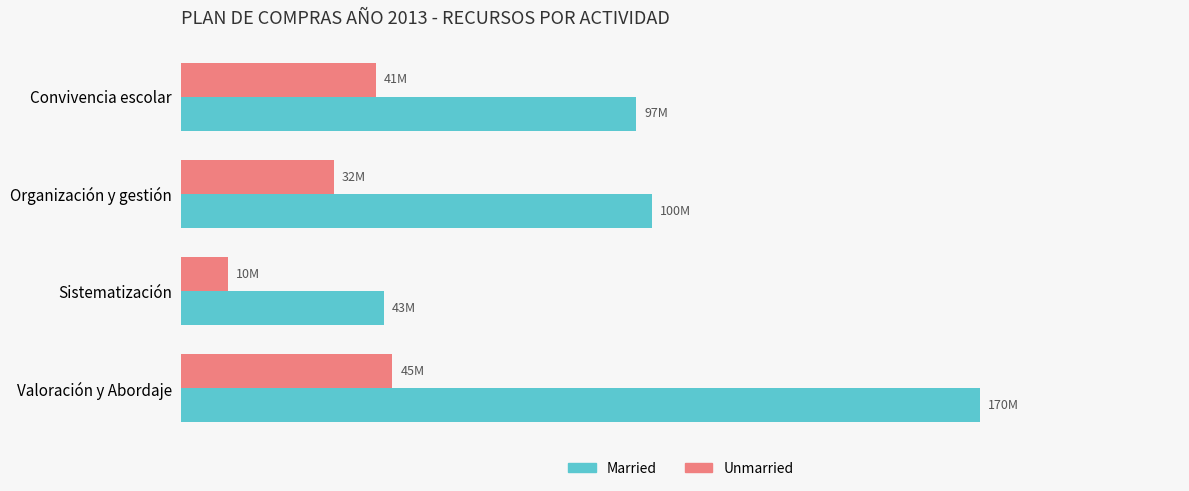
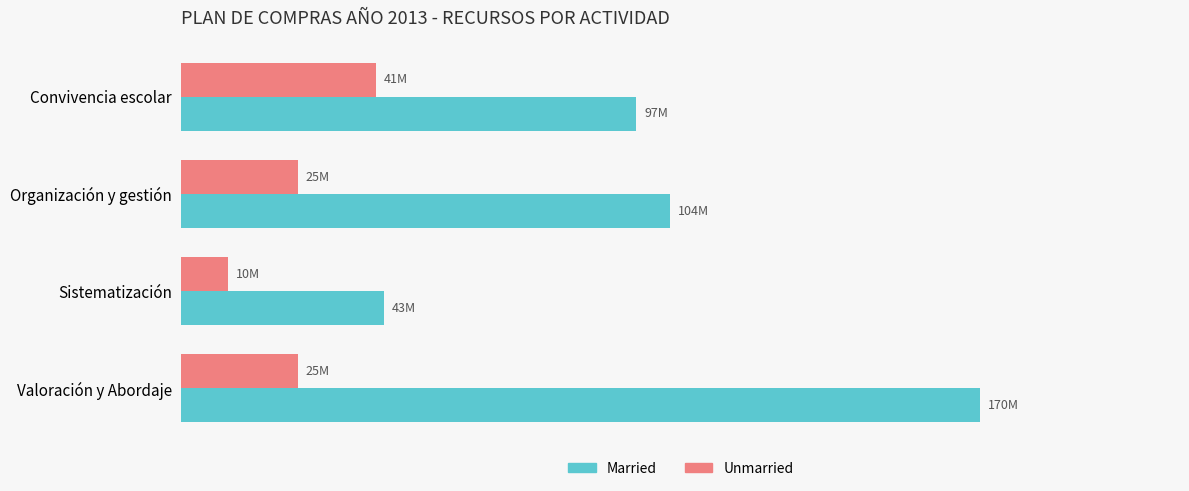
Unmarried, Organización y gestión: 32M -> 25M
Married, Organización y gestión: 100M -> 104M
Unmarried, Valoración y Abordaje: 45M -> 25M
